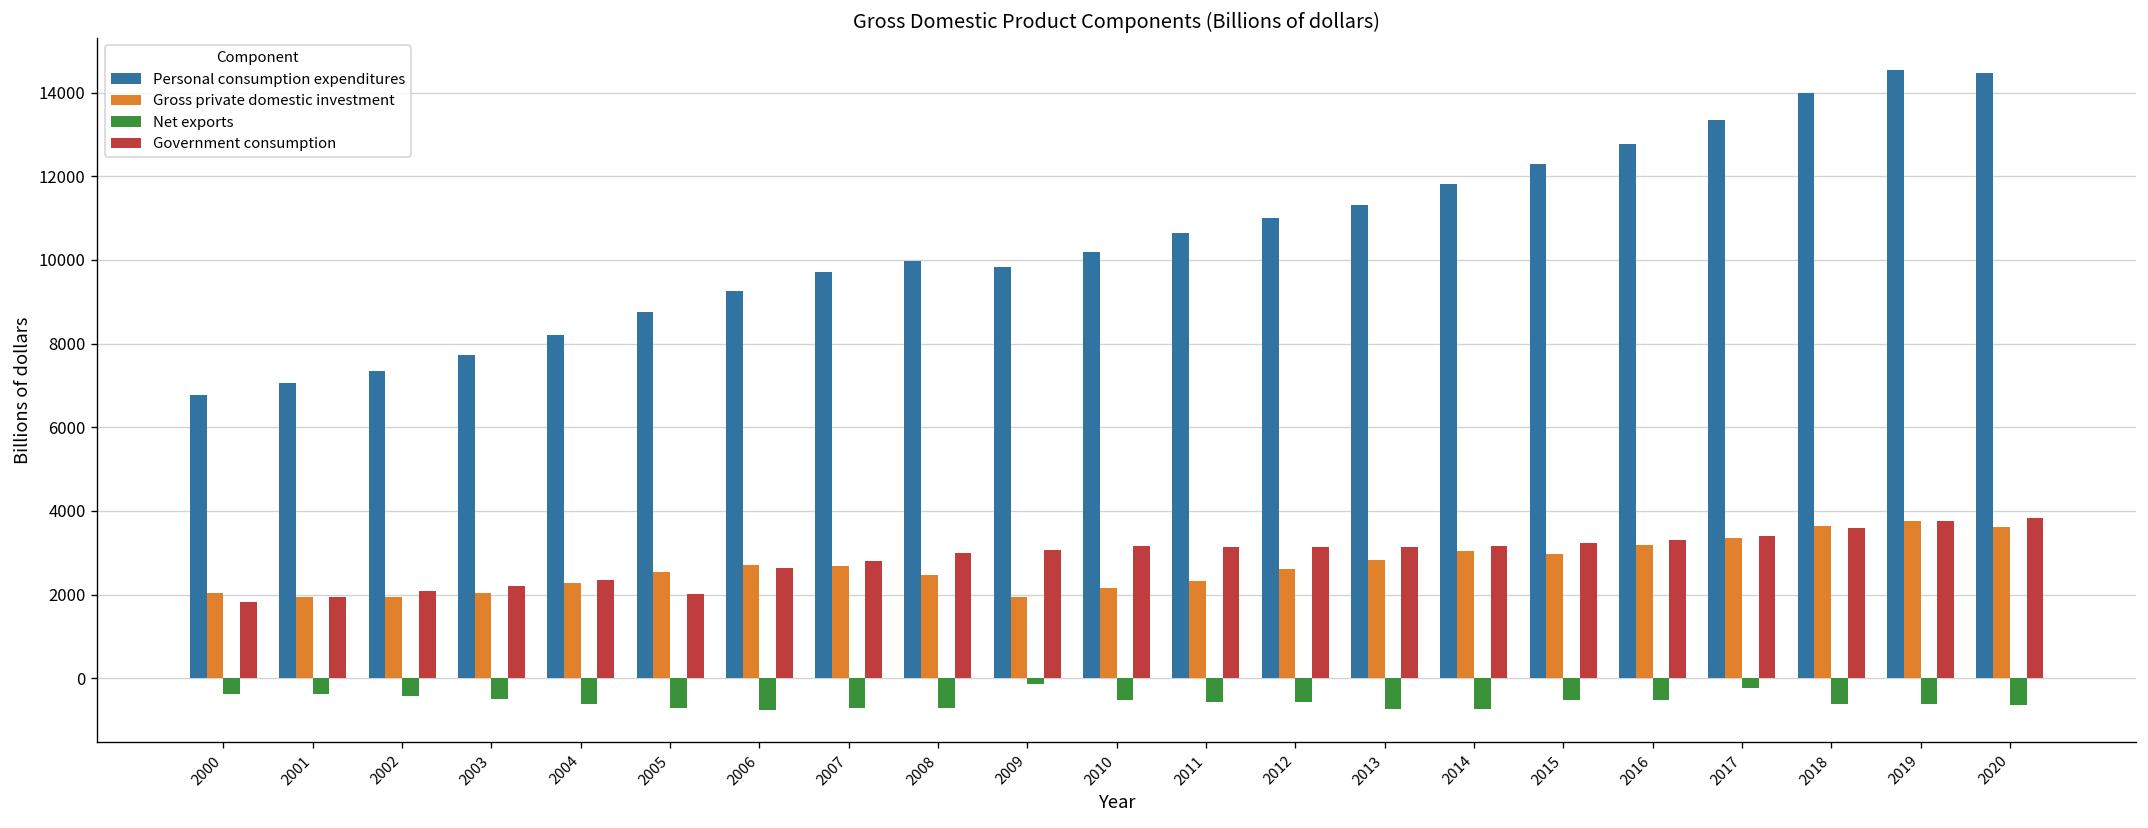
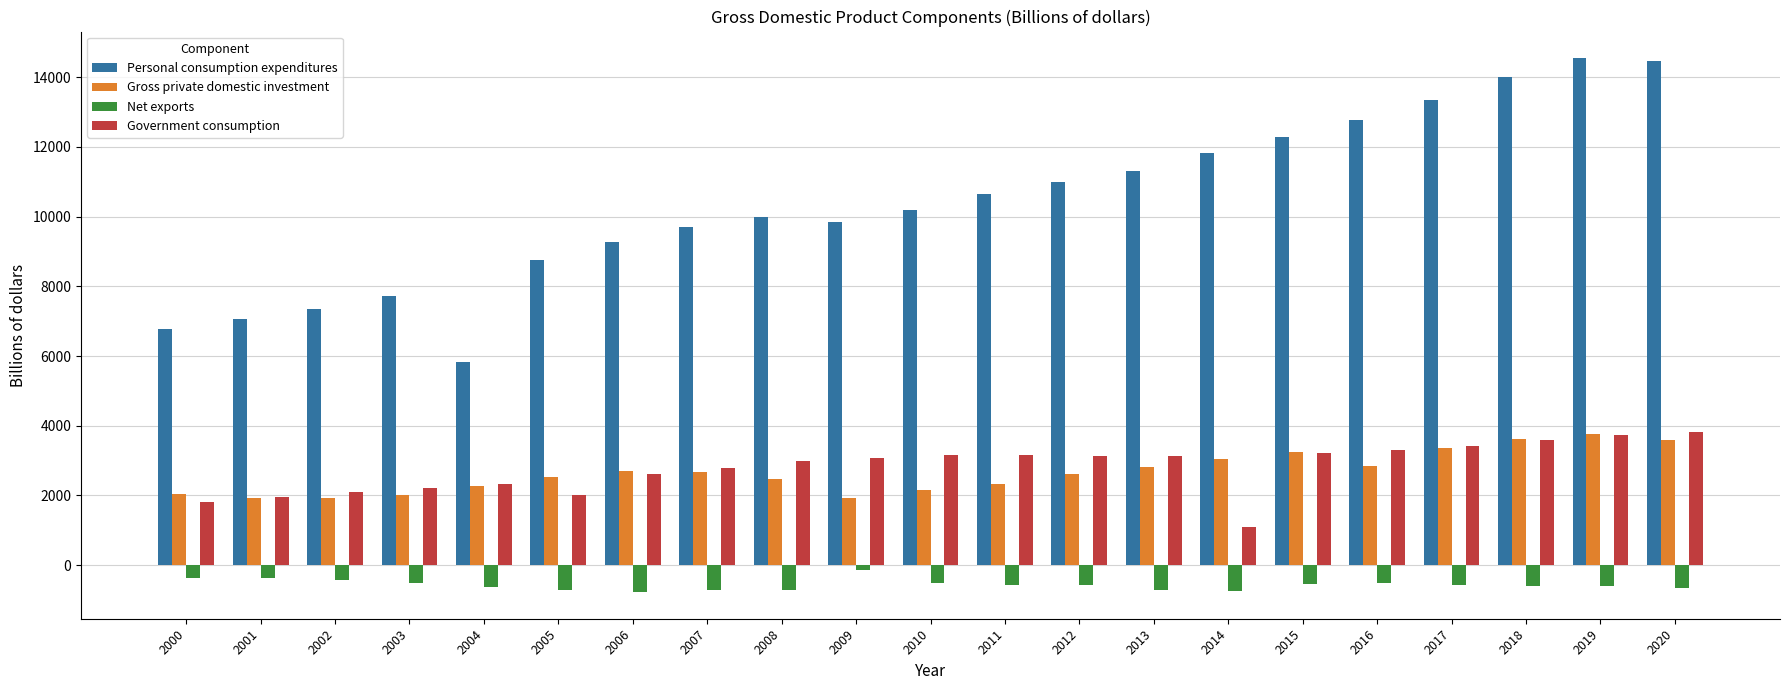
Personal consumption expenditures, 2004: 8200 -> 5800
Government consumption, 2014: 3200 -> 1100
Gross private domestic investment, 2015: 3000 -> 3200
Gross private domestic investment, 2016: 3200 -> 2800
Net exports, 2017: -200 -> -600
